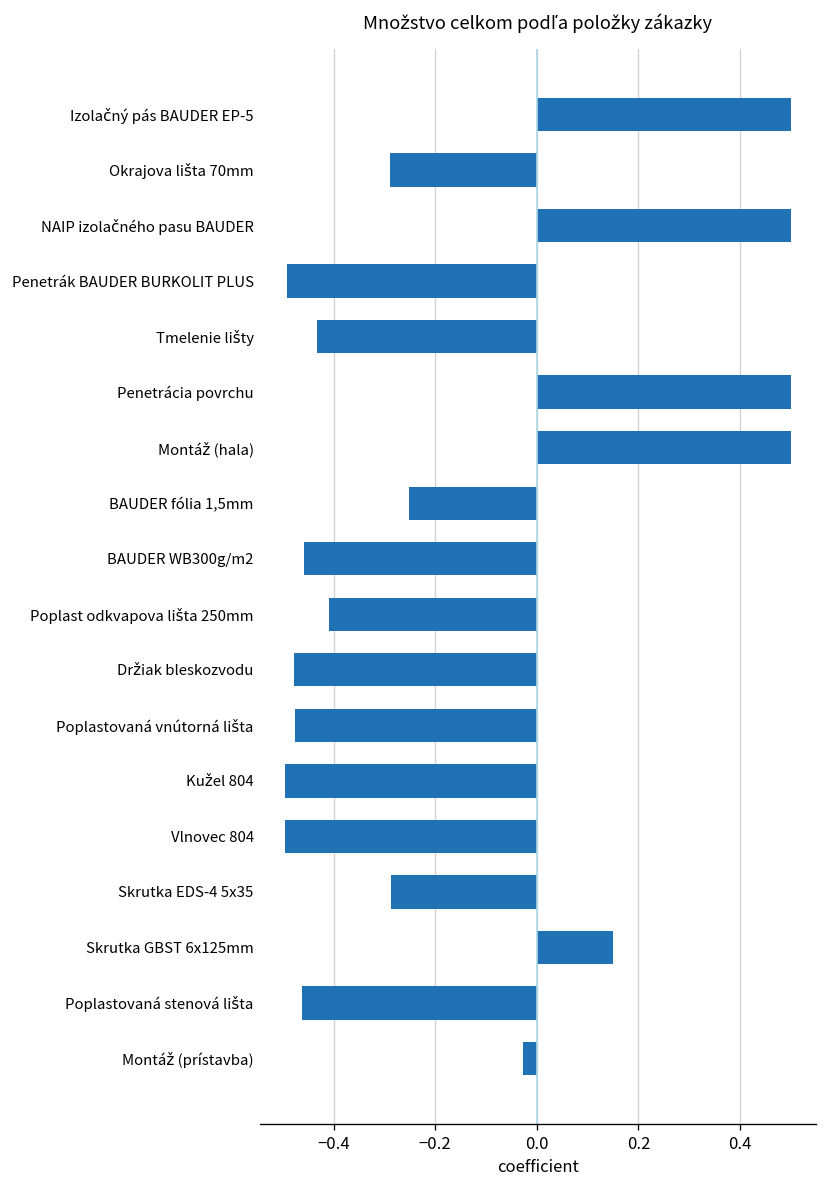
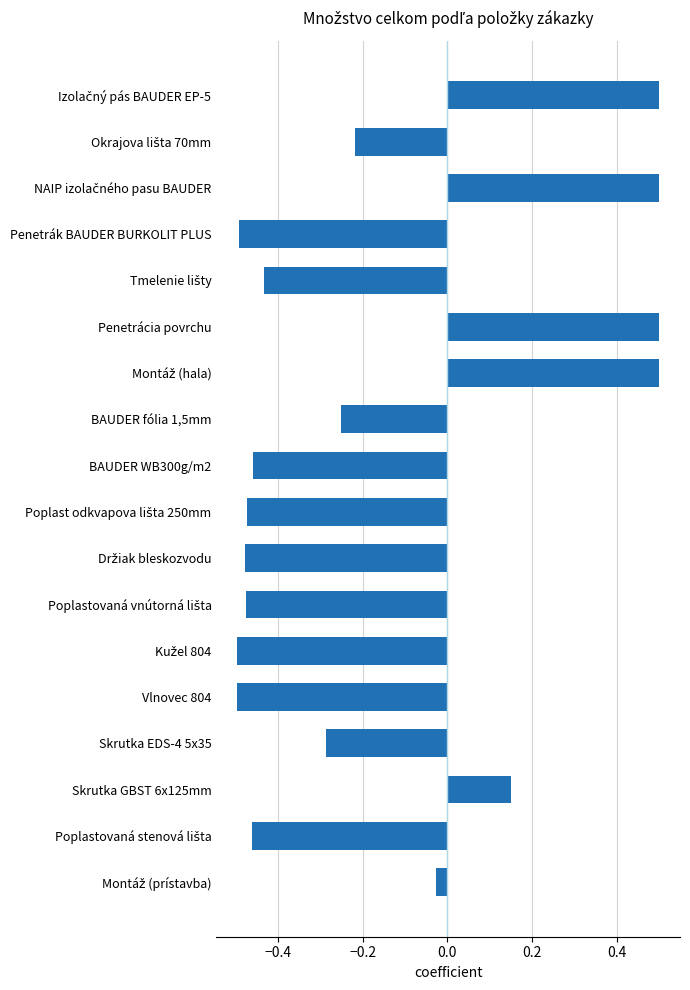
Okrajova lišta 70mm: -0.29 -> -0.22
Poplast odkvapova lišta 250mm: -0.41 -> -0.47
